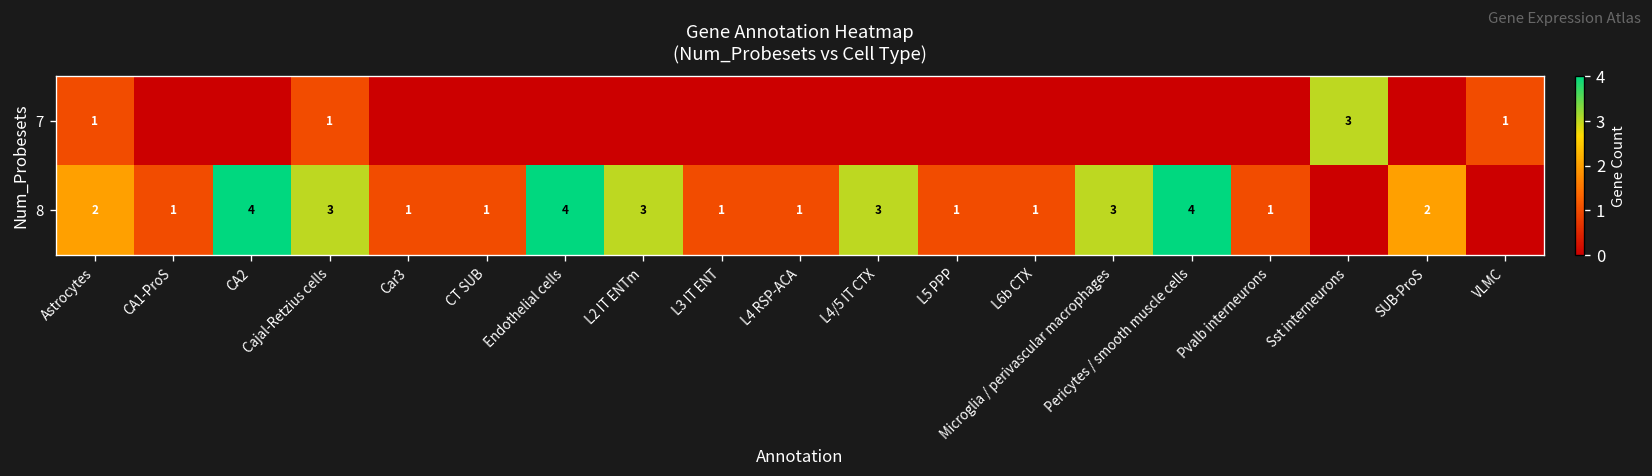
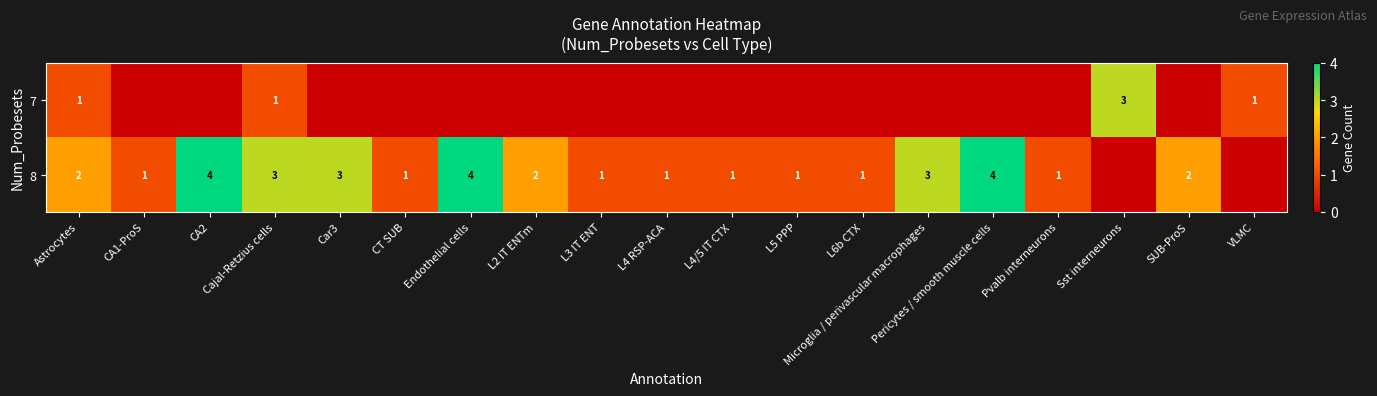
8, Car3: 1 -> 3
8, L2 IT ENTm: 3 -> 2
8, L4/5 IT CTX: 3 -> 1
